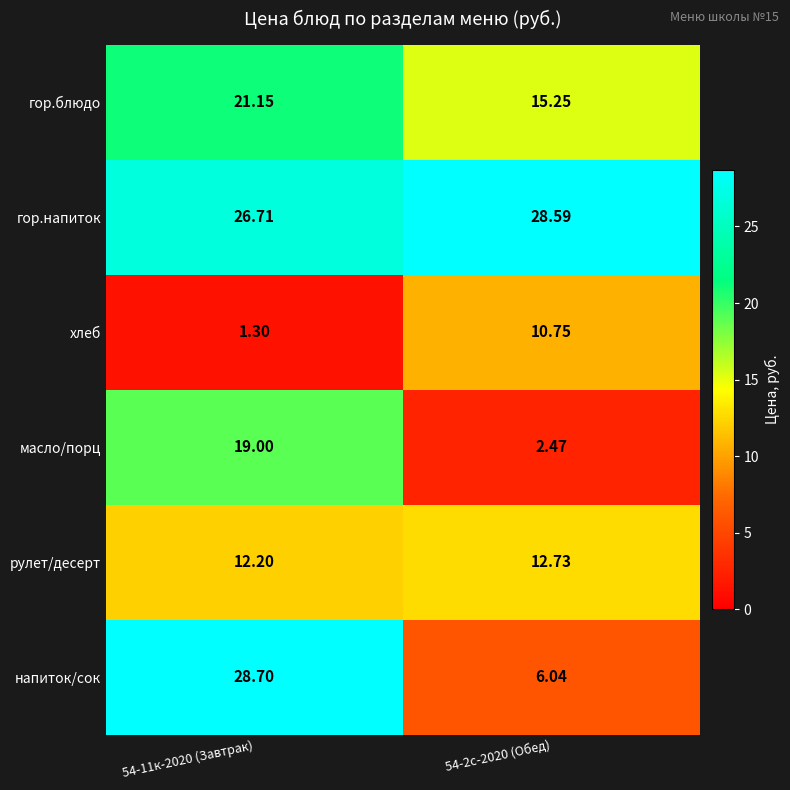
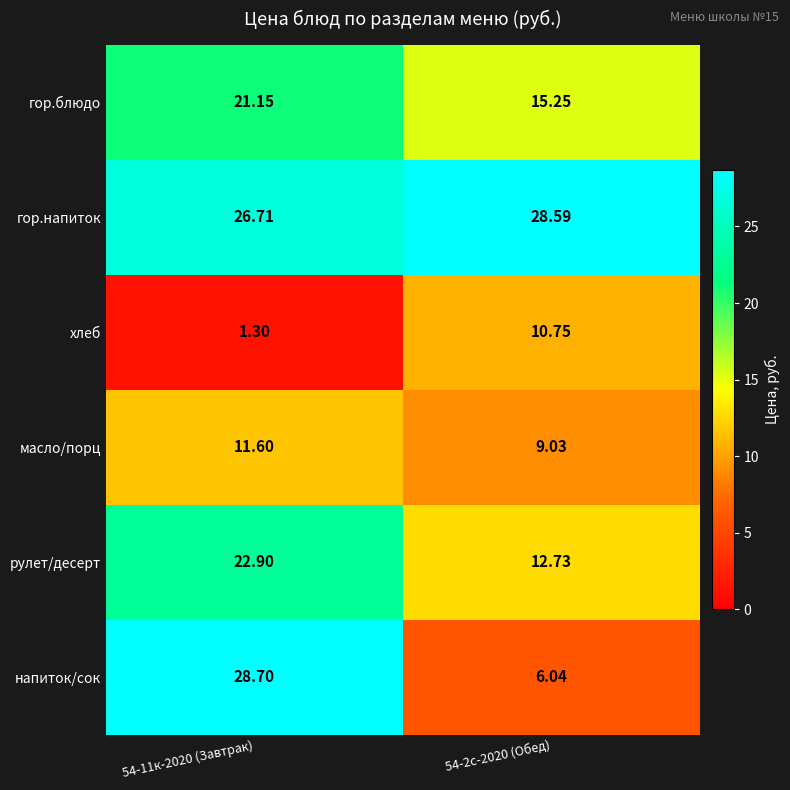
масло/порц, 54-11к-2020 (Завтрак): 19.00 -> 11.60
масло/порц, 54-2с-2020 (Обед): 2.47 -> 9.03
рулет/десерт, 54-11к-2020 (Завтрак): 12.20 -> 22.90
